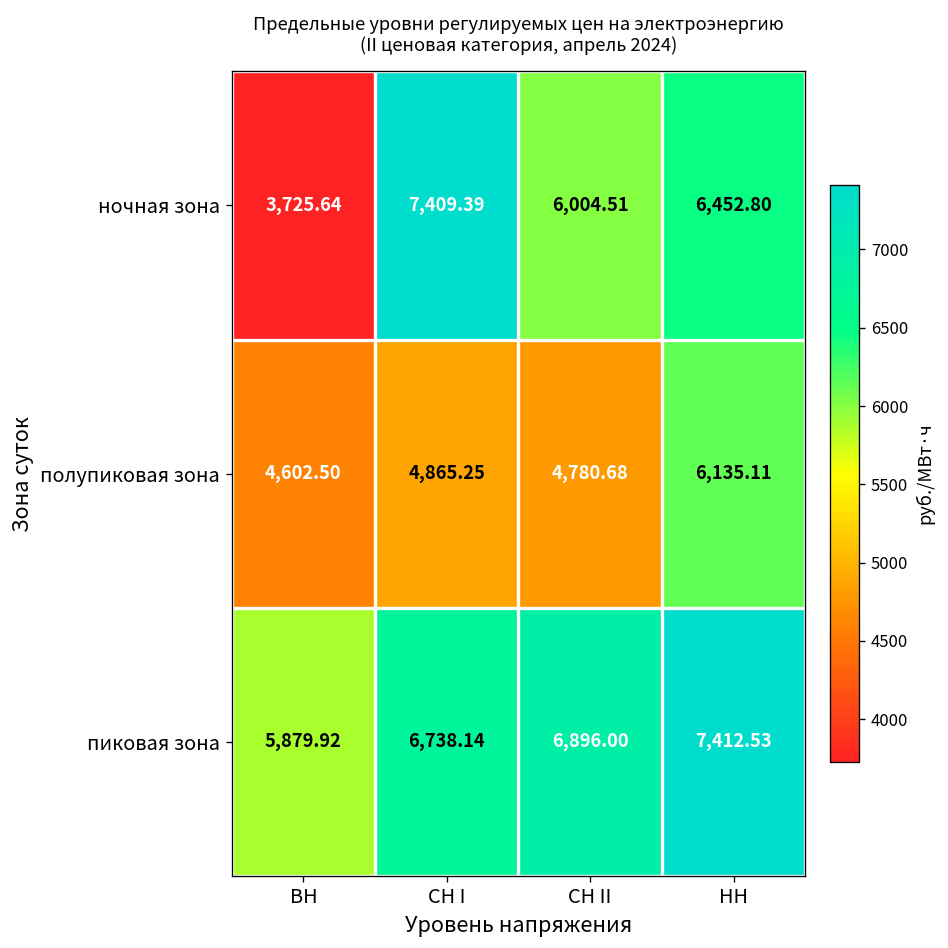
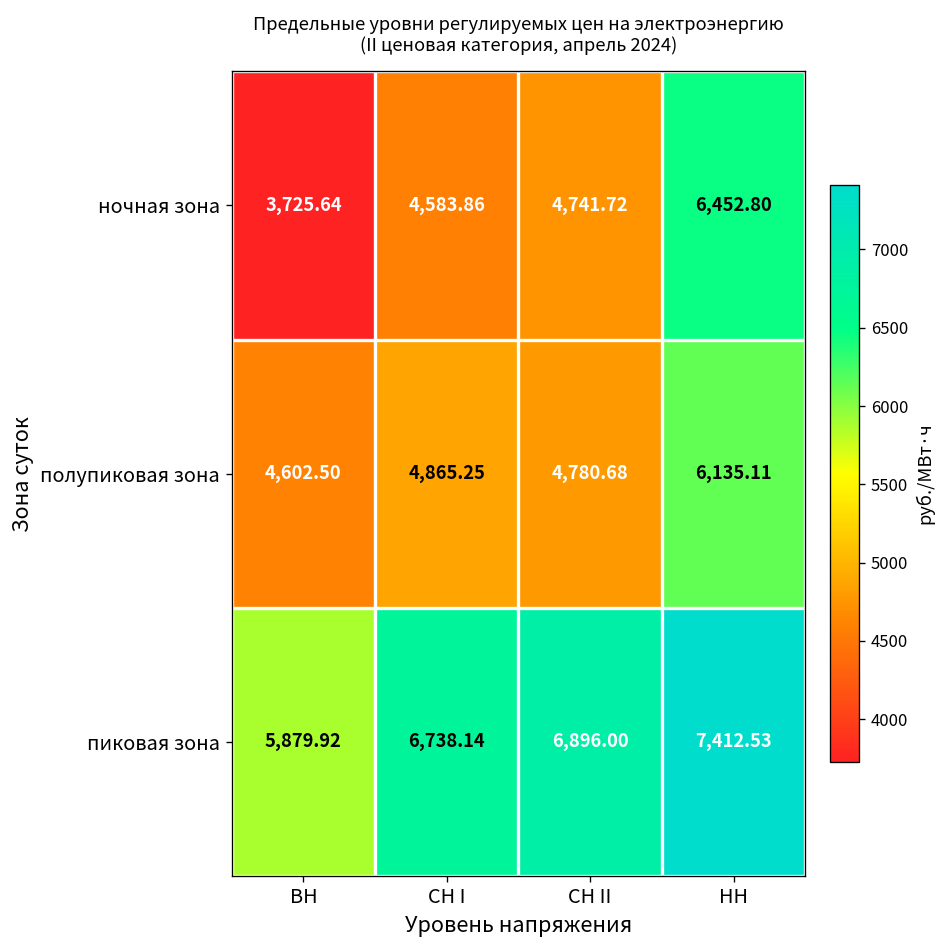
ночная зона, СН I: 7,409.39 -> 4,583.86
ночная зона, СН II: 6,004.51 -> 4,741.72
